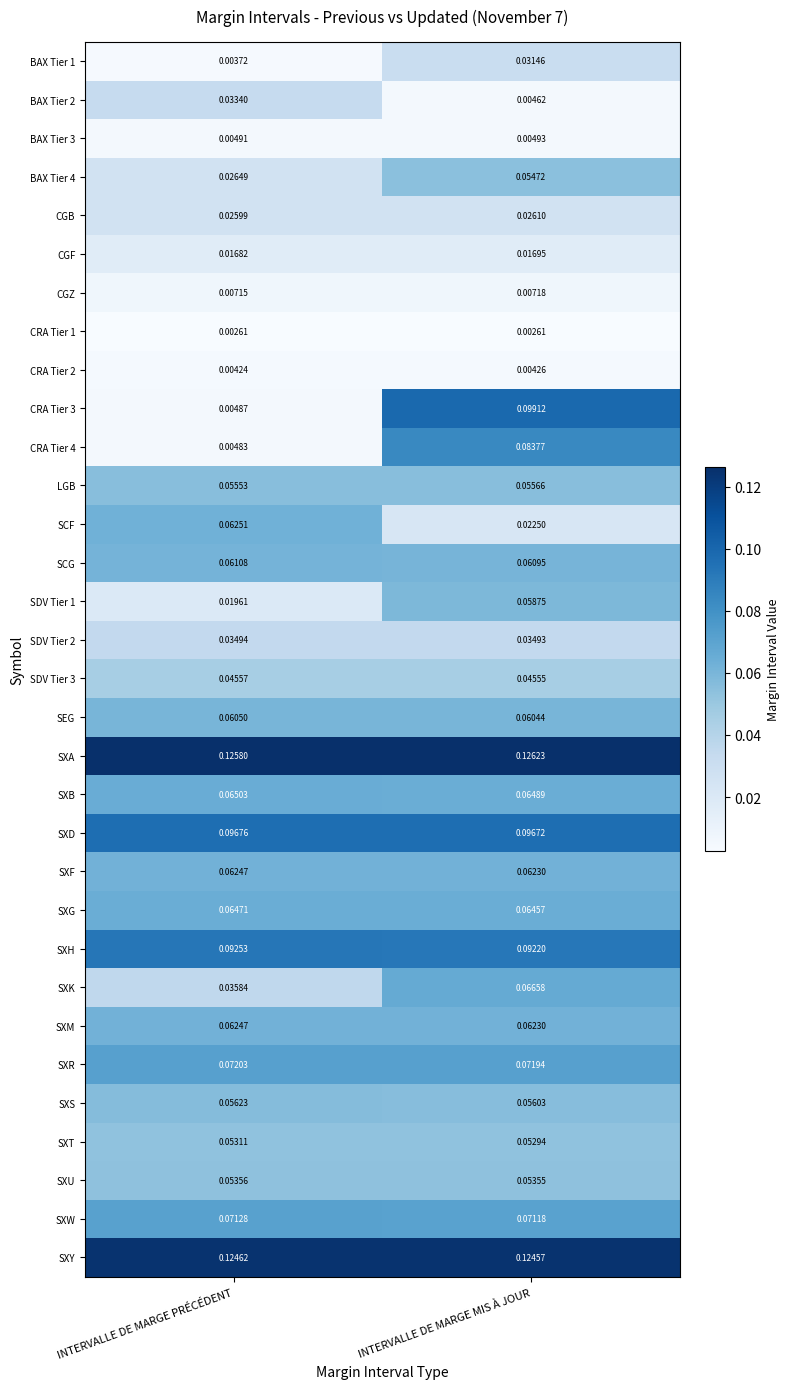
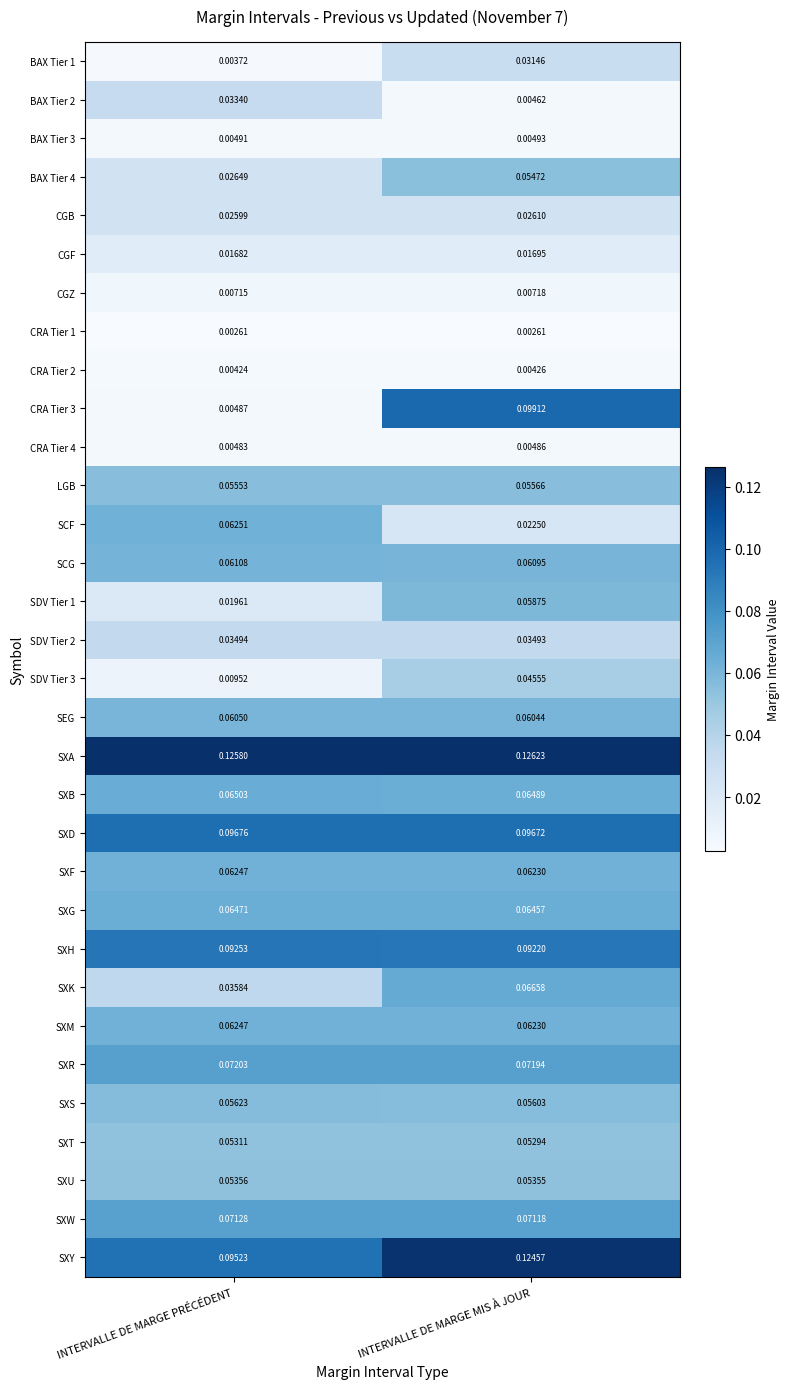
CRA Tier 4, INTERVALLE DE MARGE MIS À JOUR: 0.08377 -> 0.00486
SDV Tier 3, INTERVALLE DE MARGE PRÉCÉDENT: 0.04557 -> 0.00952
SXY, INTERVALLE DE MARGE PRÉCÉDENT: 0.12462 -> 0.09523
